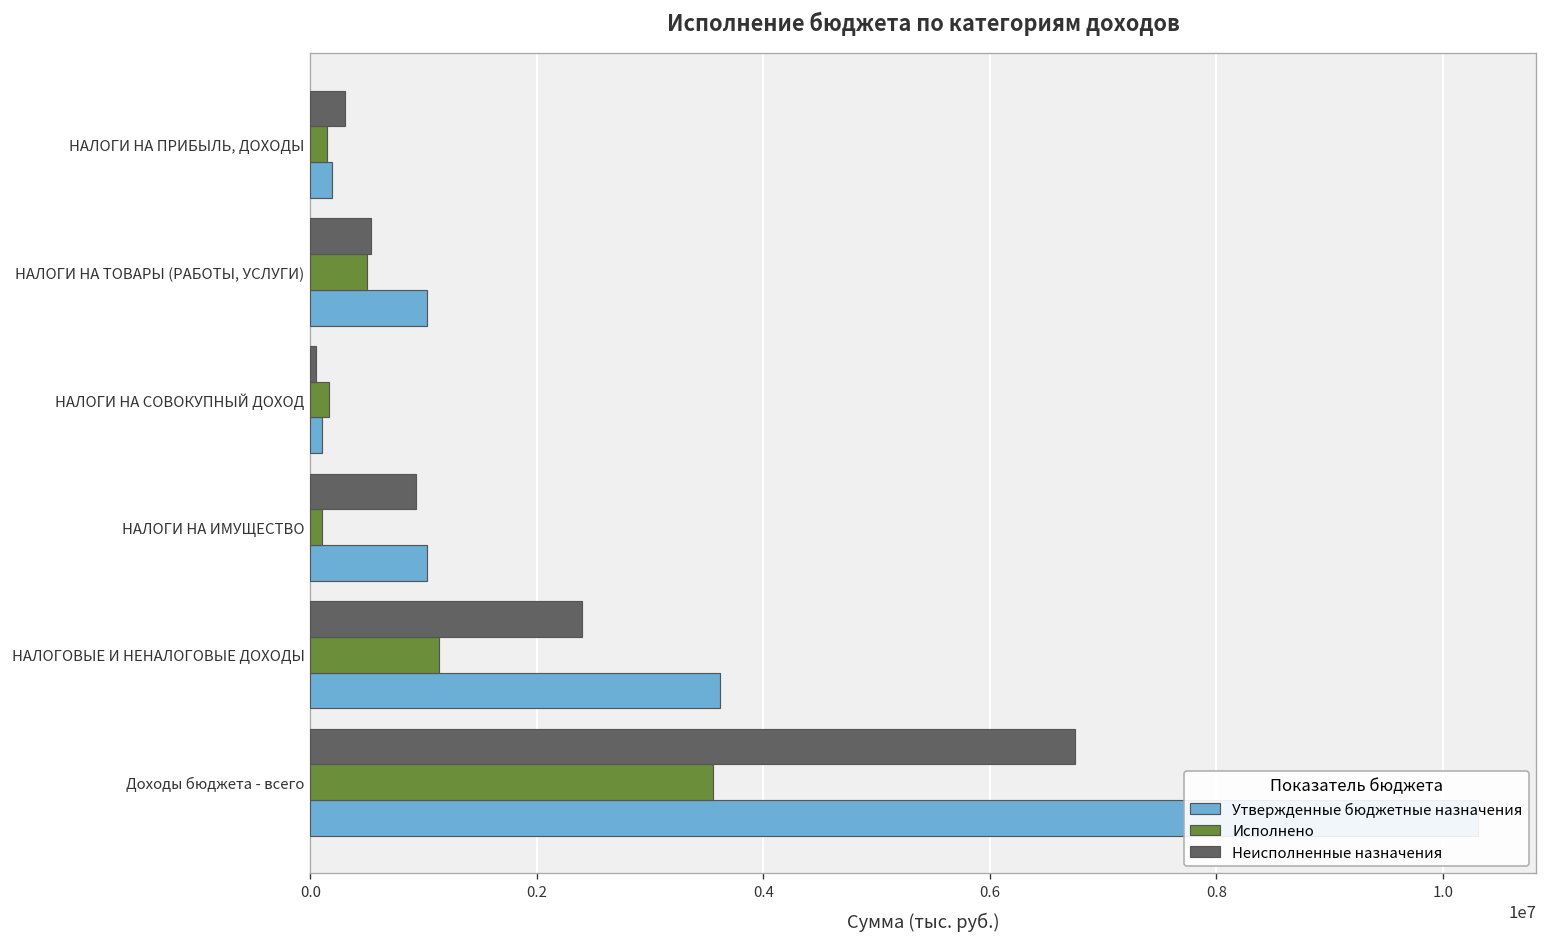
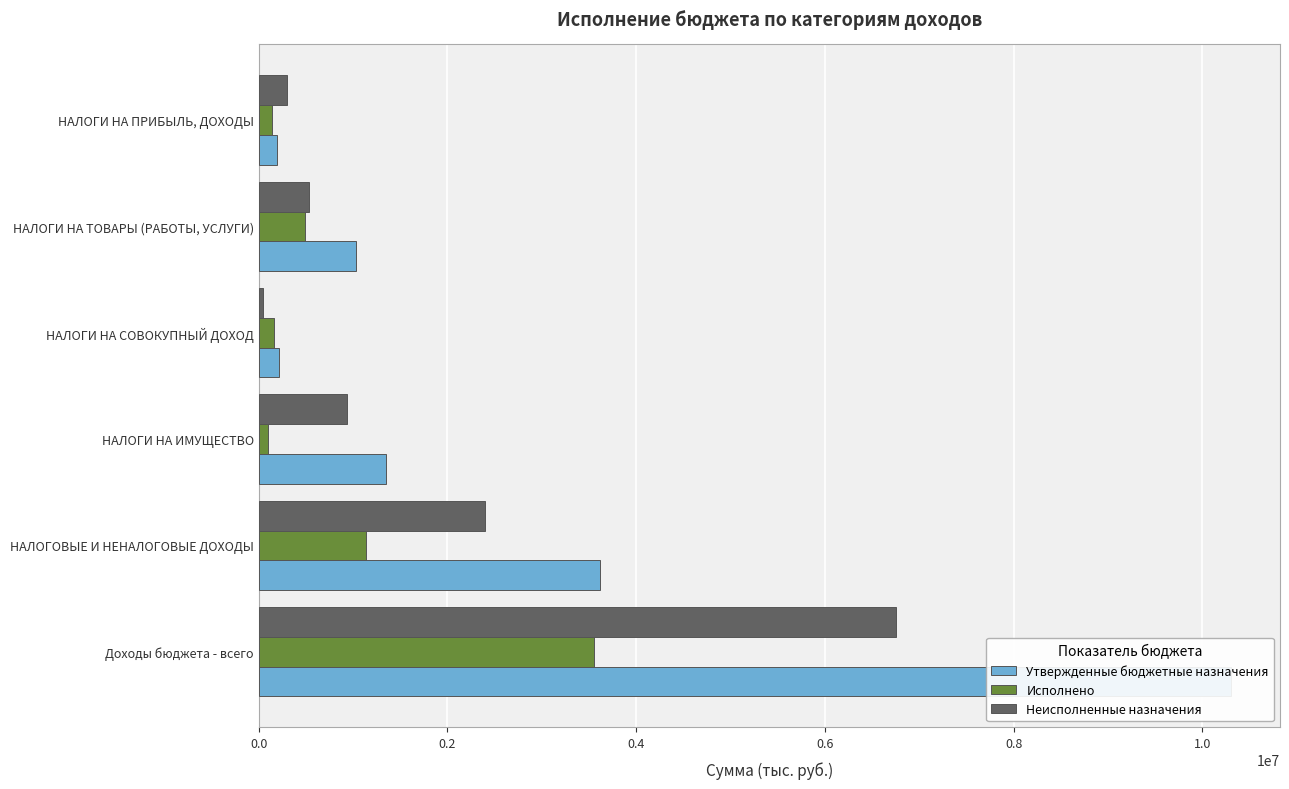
Утвержденные бюджетные назначения, НАЛОГИ НА СОВОКУПНЫЙ ДОХОД: 100000 -> 200000
Утвержденные бюджетные назначения, НАЛОГИ НА ИМУЩЕСТВО: 1000000 -> 1400000
